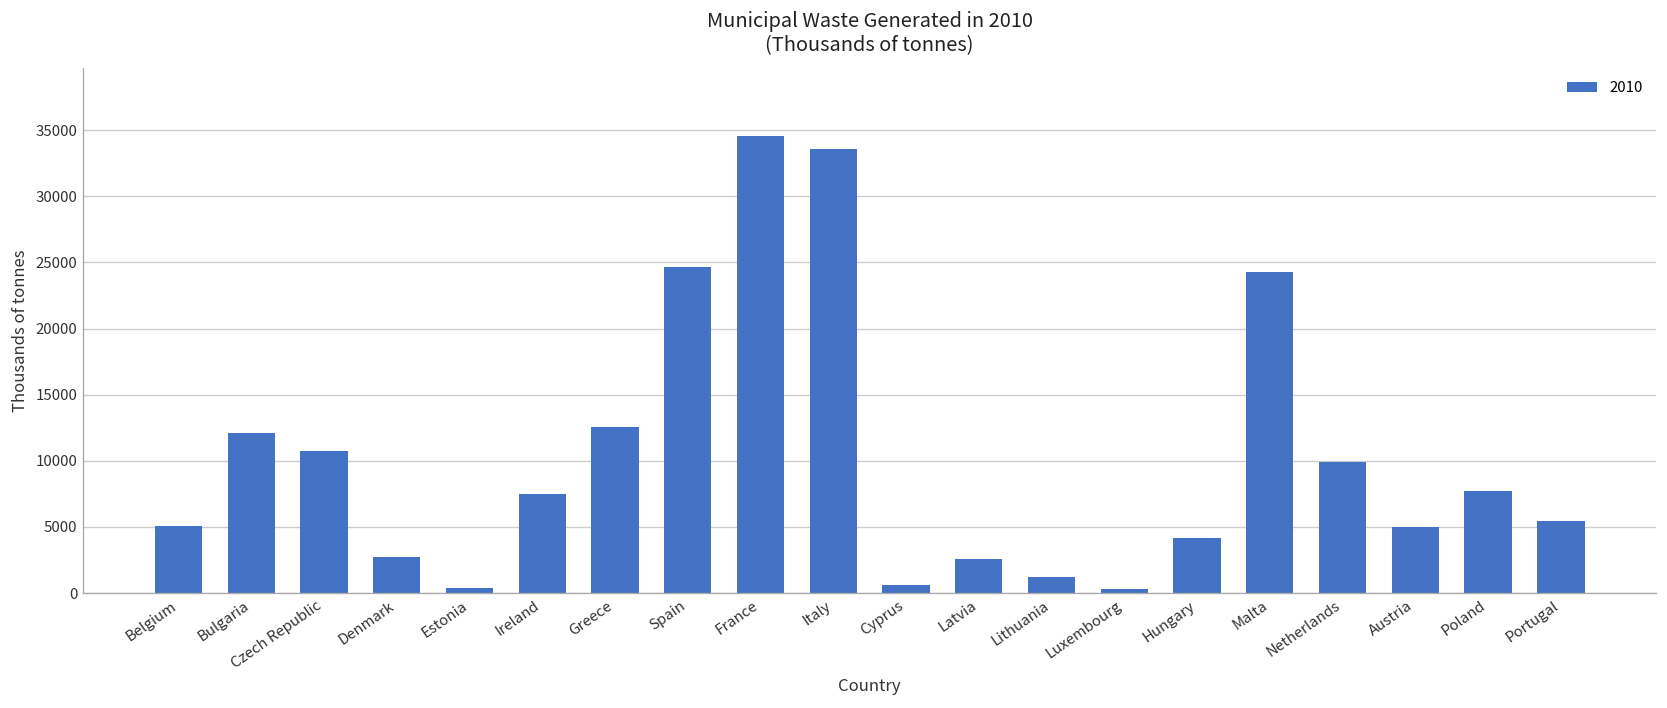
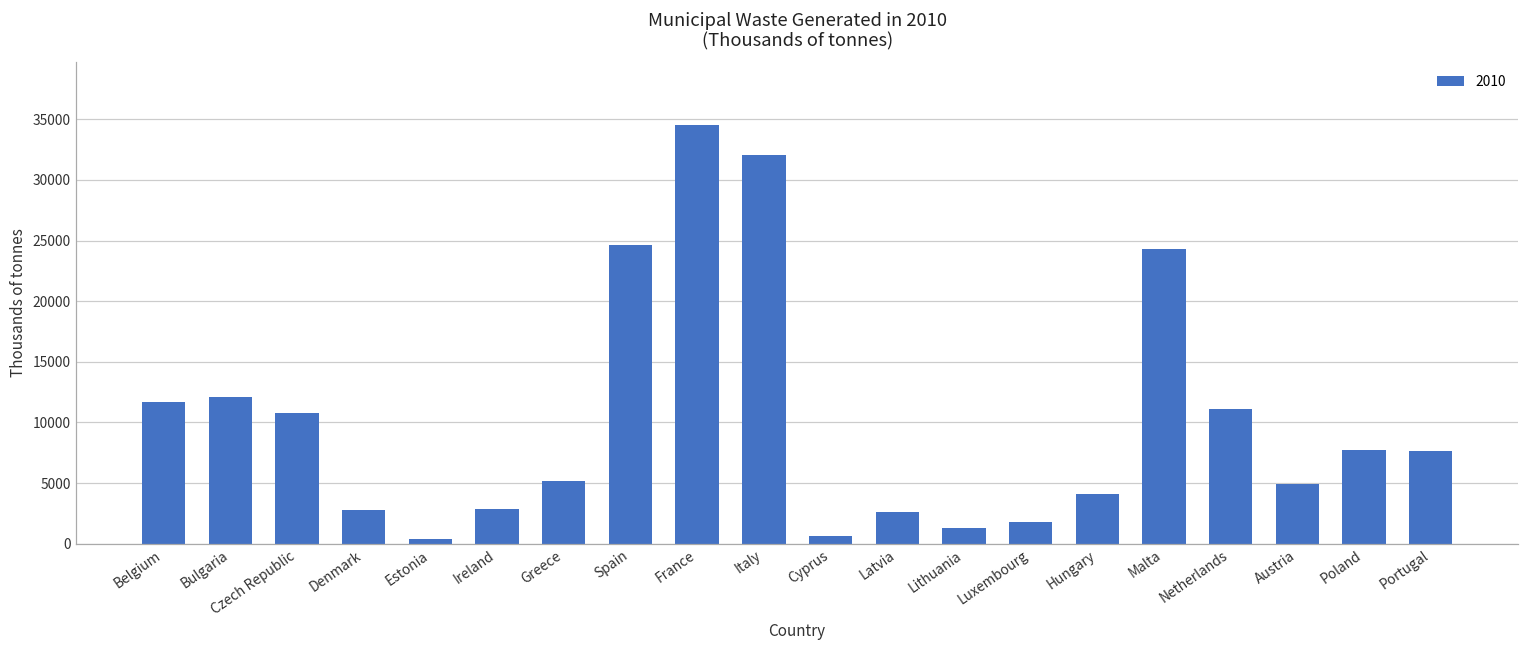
Belgium: 5100 -> 11700
Ireland: 7500 -> 2800
Greece: 12500 -> 5200
Italy: 33600 -> 32100
Luxembourg: 300 -> 1800
Netherlands: 9900 -> 11100
Portugal: 5500 -> 7700
